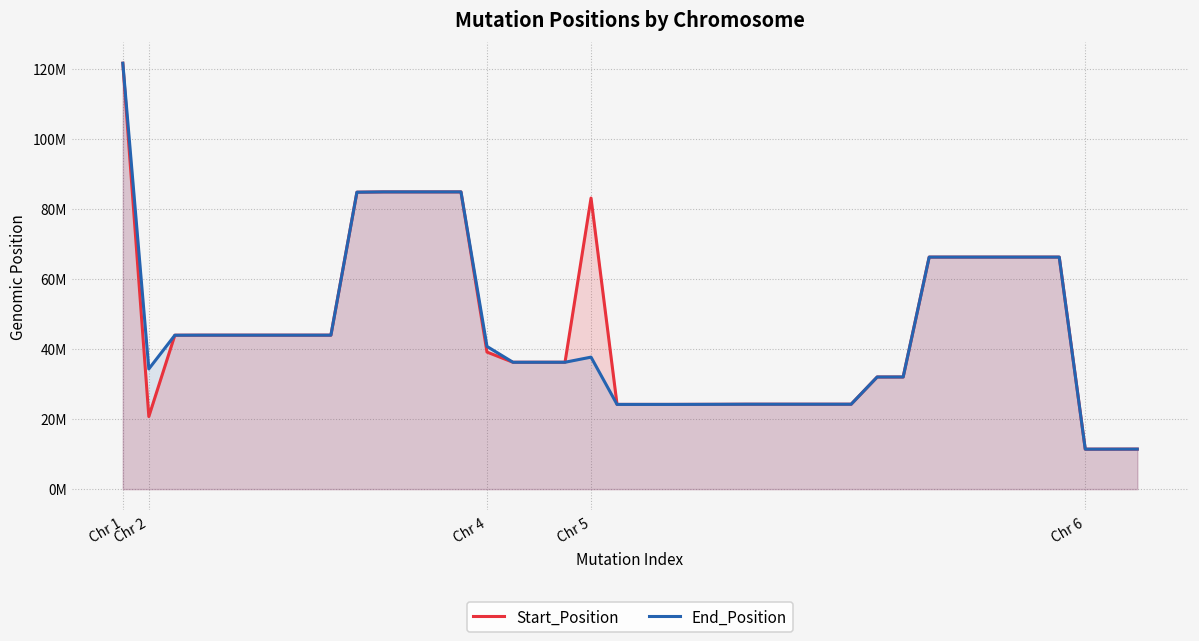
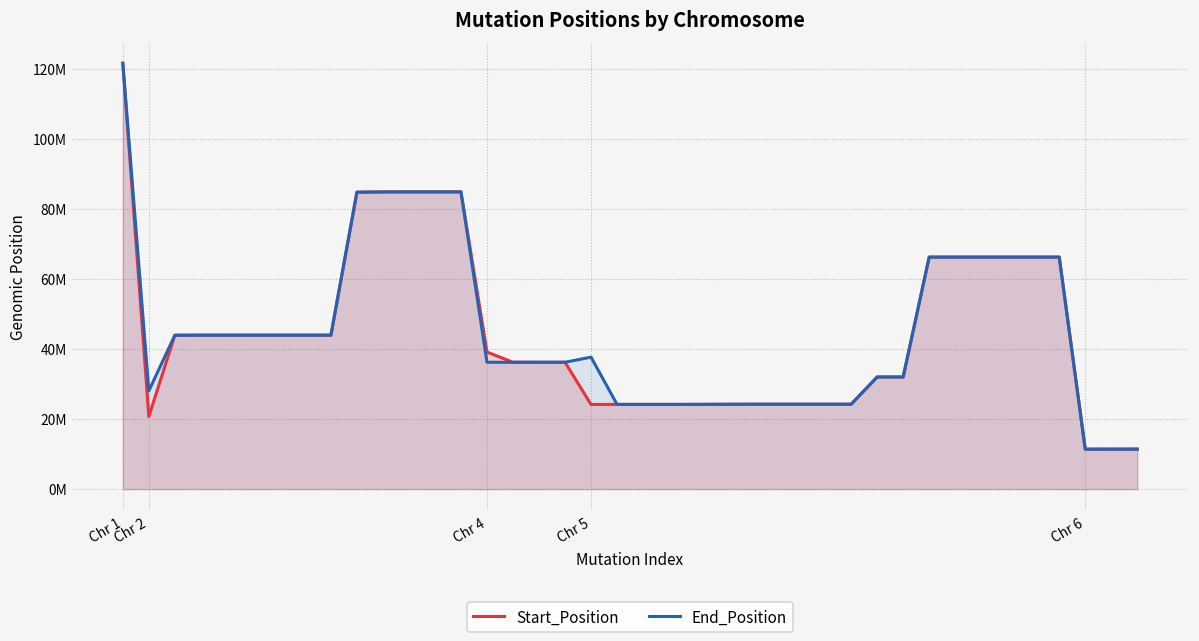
End_Position, Chr 2: 34000000 -> 28000000
End_Position, Chr 4: 41000000 -> 36000000
Start_Position, Chr 5: 83000000 -> 24000000
